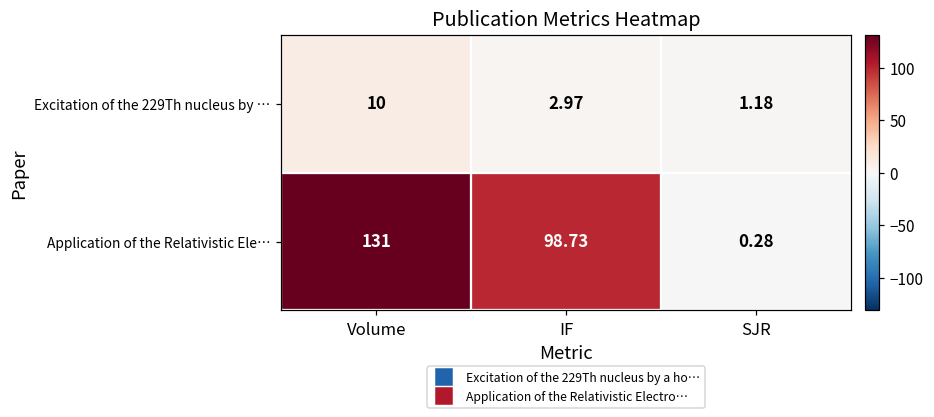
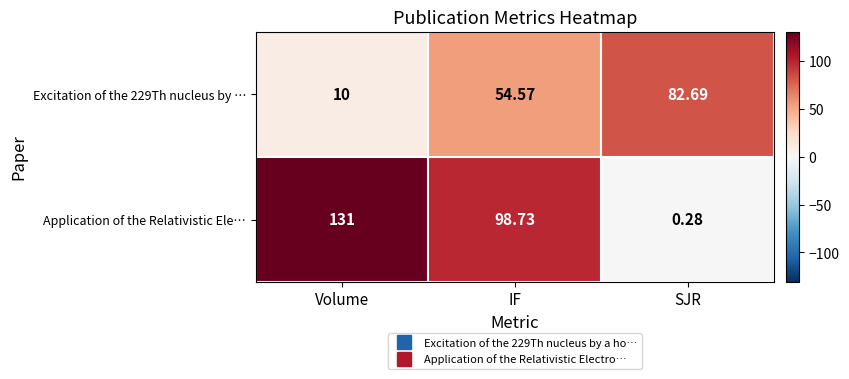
Excitation of the 229Th nucleus by …, IF: 2.97 -> 54.57
Excitation of the 229Th nucleus by …, SJR: 1.18 -> 82.69
